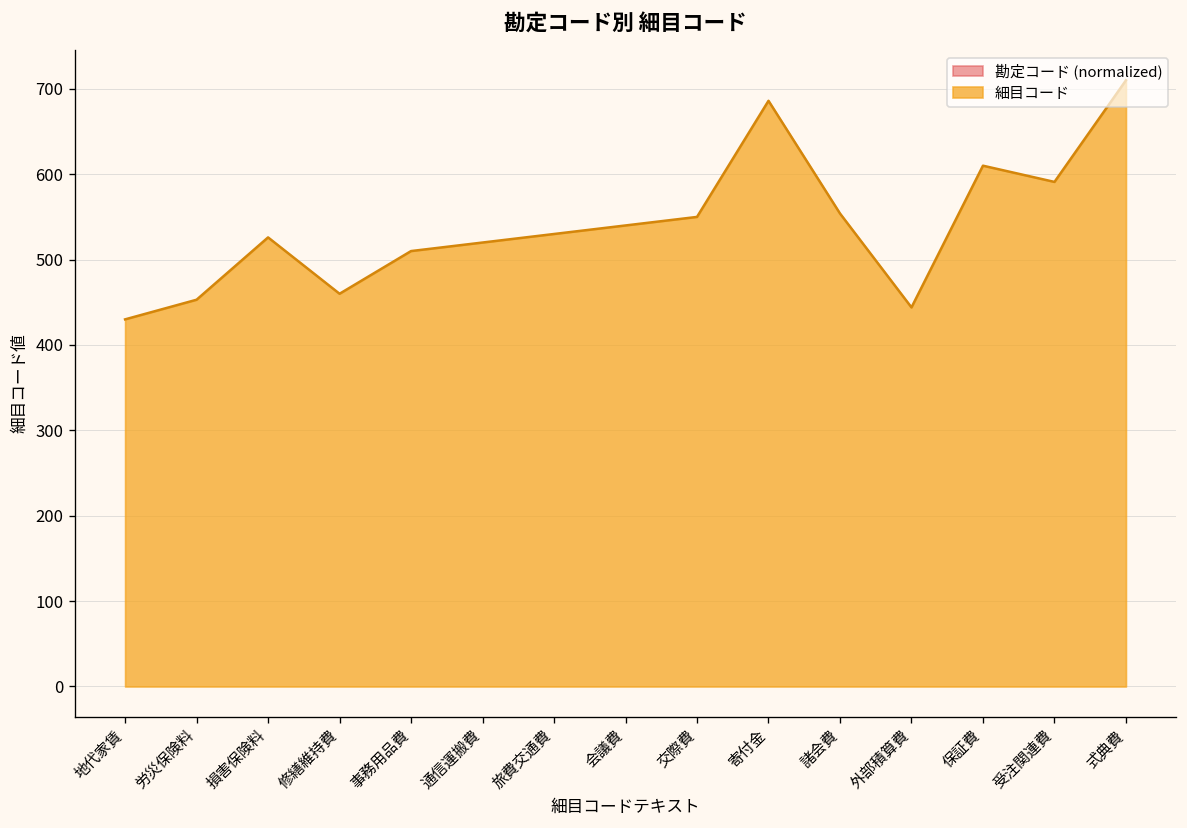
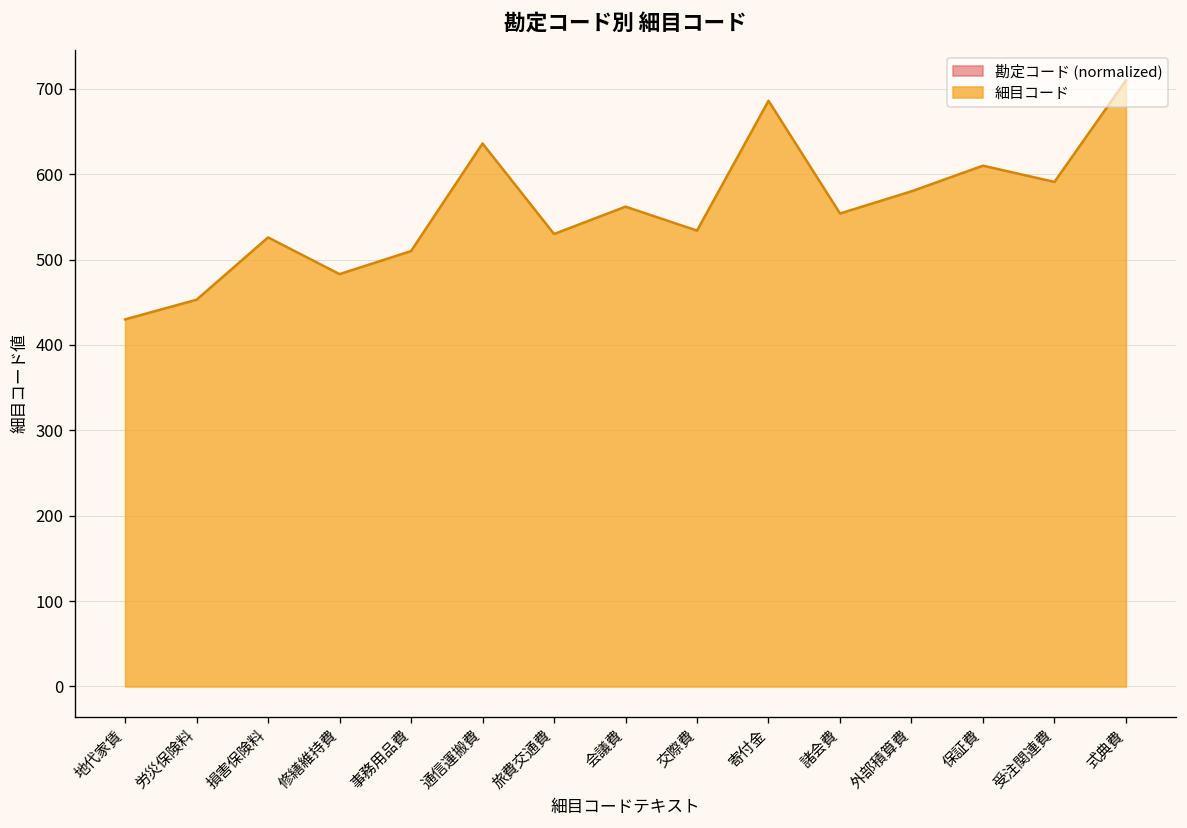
修繕維持費: 460 -> 480
通信運搬費: 520 -> 640
会議費: 540 -> 560
交際費: 550 -> 530
外部積算費: 440 -> 580
